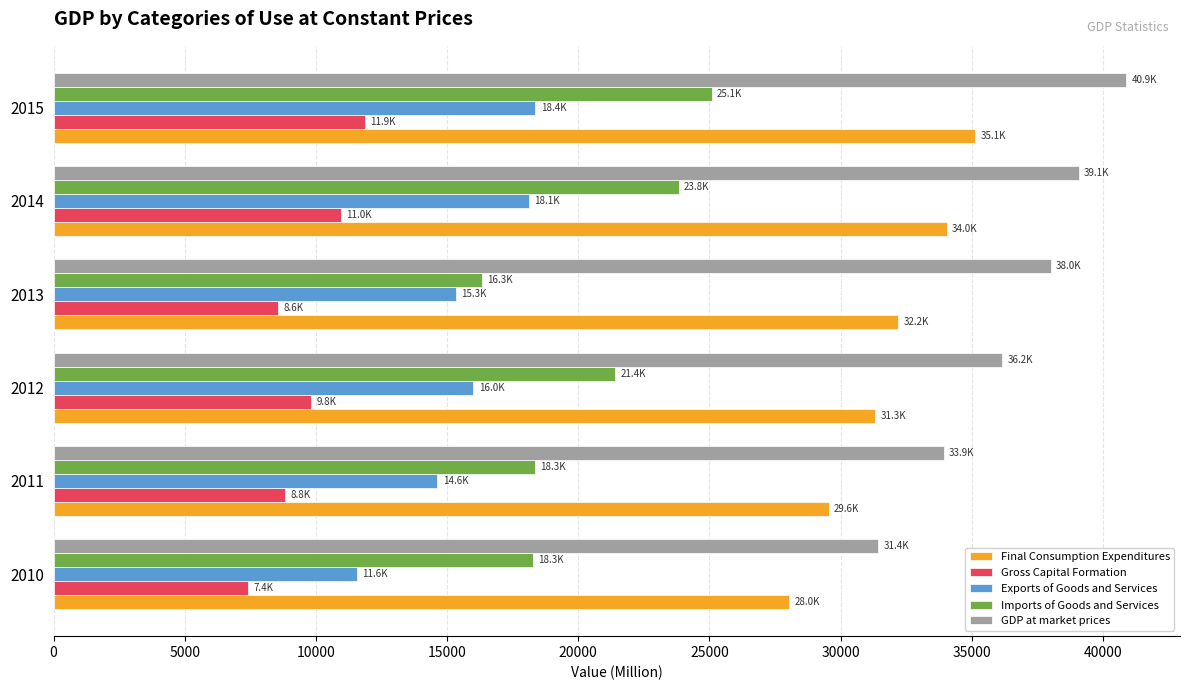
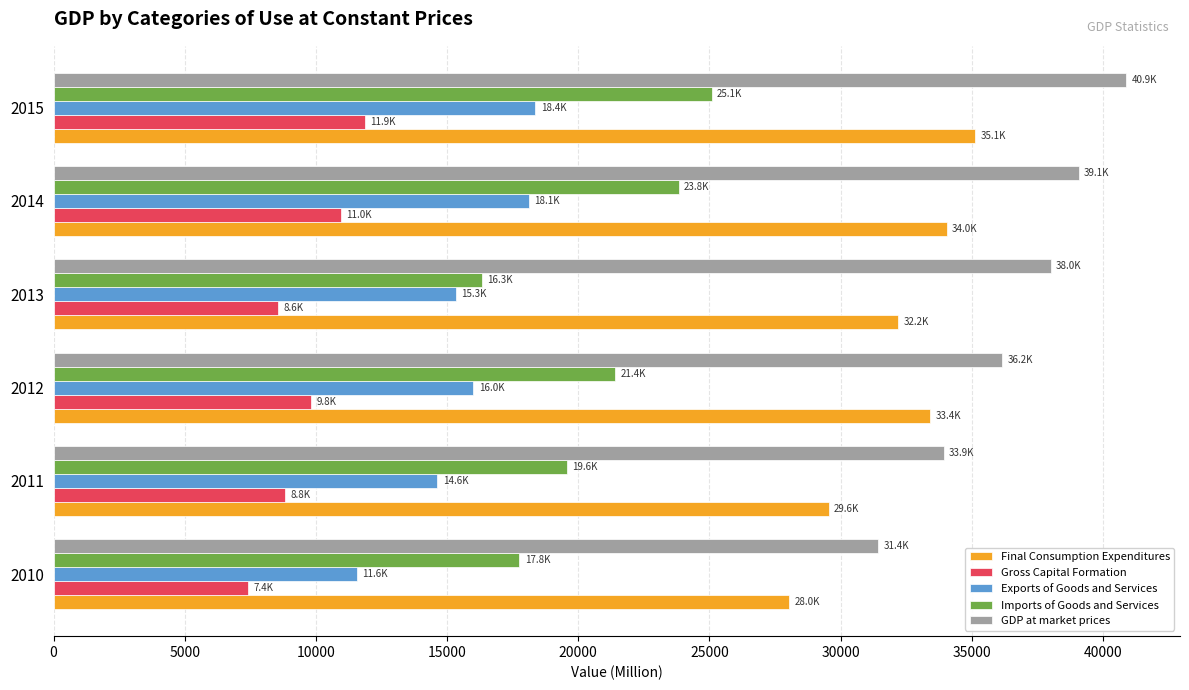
Final Consumption Expenditures, 2012: 31.3K -> 33.4K
Imports of Goods and Services, 2011: 18.3K -> 19.6K
Imports of Goods and Services, 2010: 18.3K -> 17.8K
